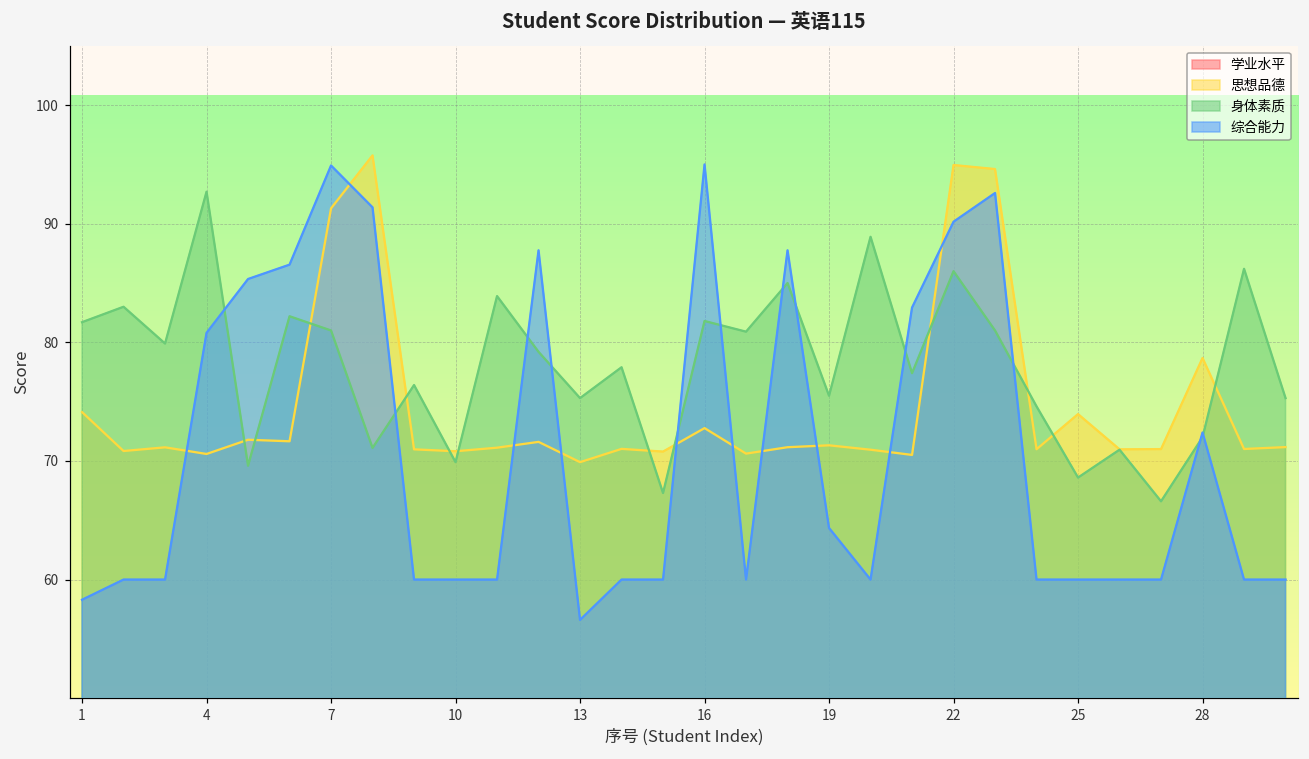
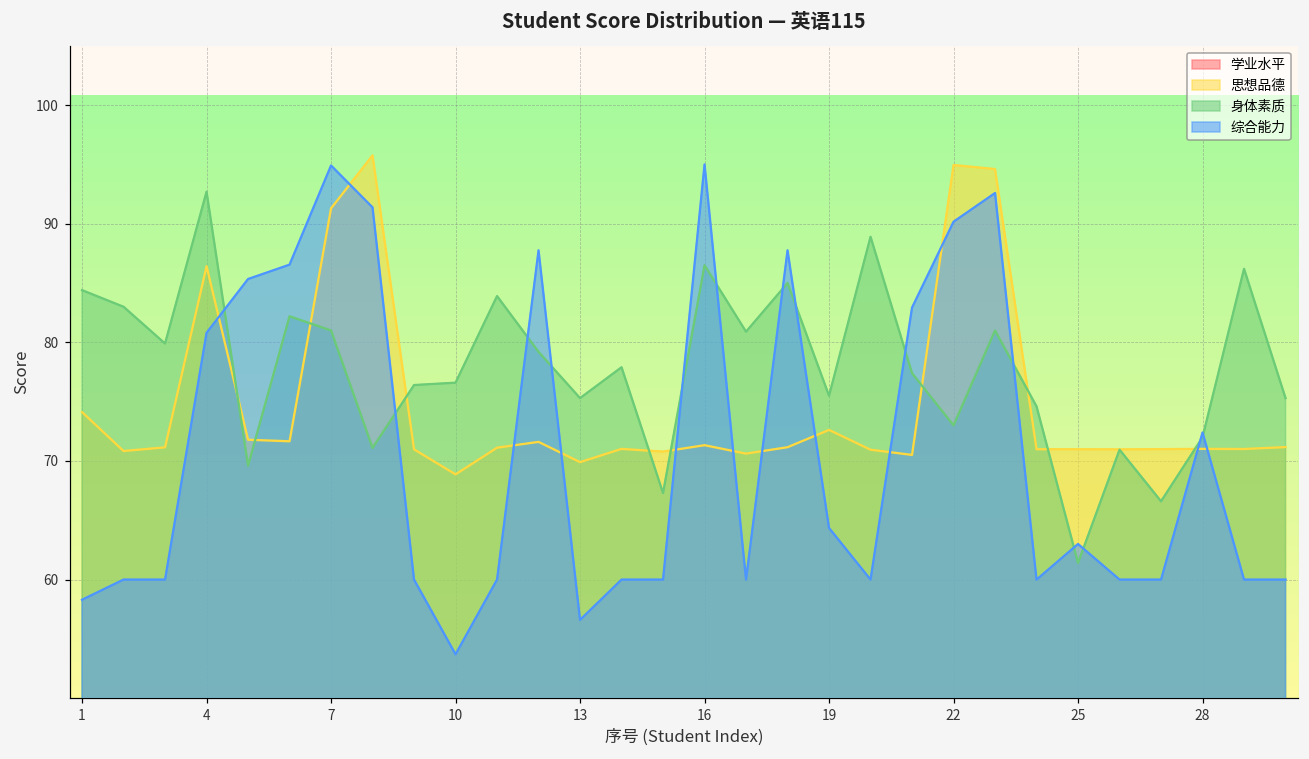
身体素质, 1: 81.7 -> 84.4
思想品德, 4: 70.6 -> 86.4
思想品德, 10: 70.8 -> 68.9
身体素质, 10: 69.9 -> 76.6
综合能力, 10: 60.0 -> 53.7
思想品德, 16: 72.8 -> 71.3
身体素质, 16: 81.8 -> 86.5
思想品德, 19: 71.3 -> 72.6
身体素质, 22: 86 -> 73
思想品德, 25: 74.0 -> 71.0
身体素质, 25: 68.6 -> 61.4
综合能力, 25: 60 -> 63
思想品德, 28: 78.7 -> 71.0
